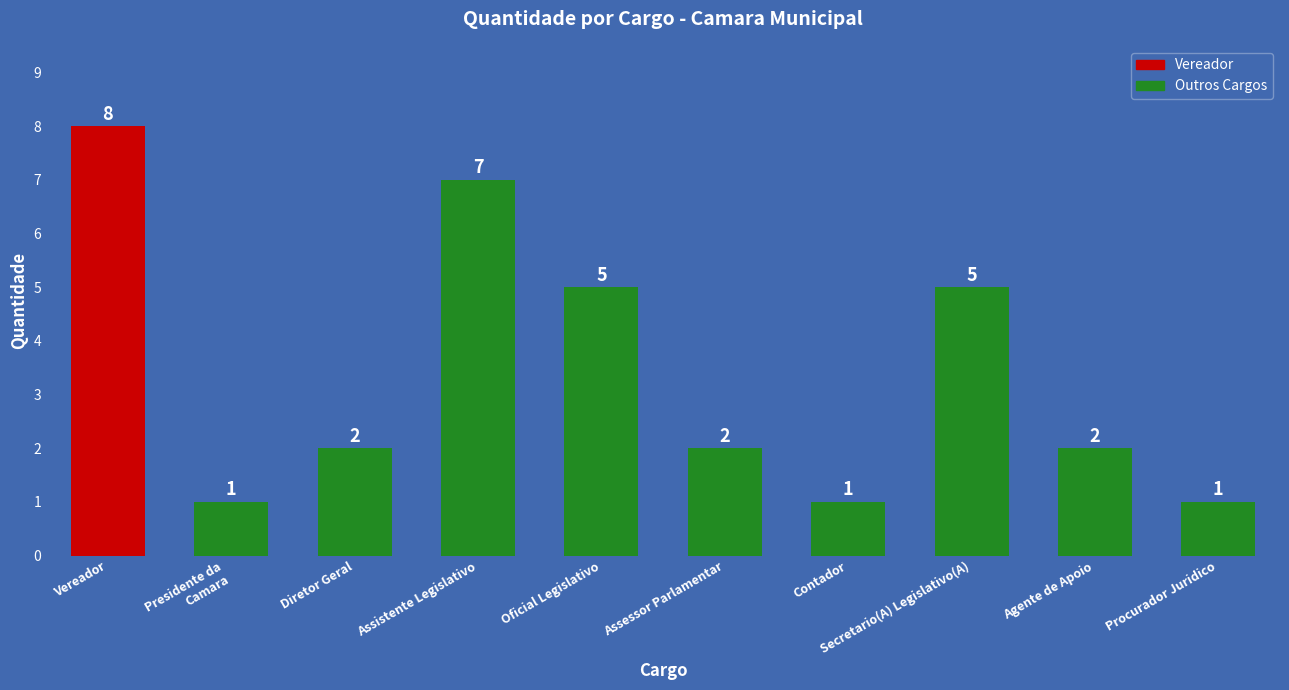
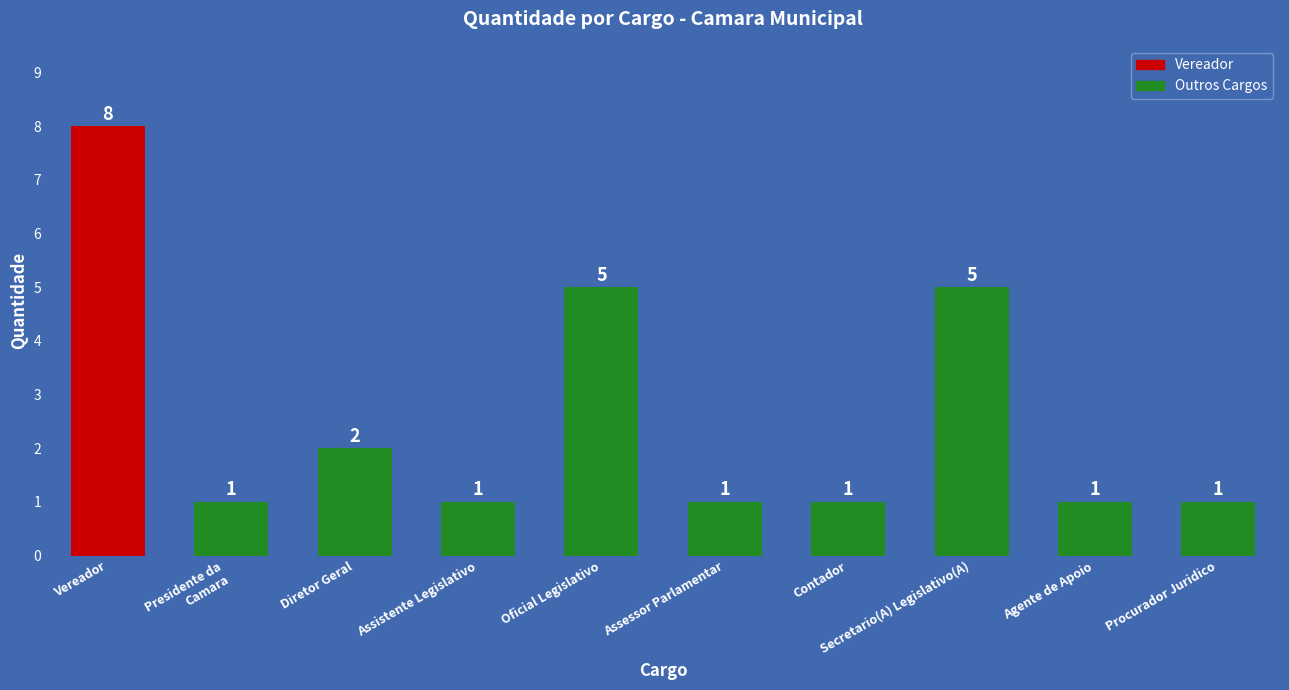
Assistente Legislativo: 7 -> 1
Assessor Parlamentar: 2 -> 1
Agente de Apoio: 2 -> 1
